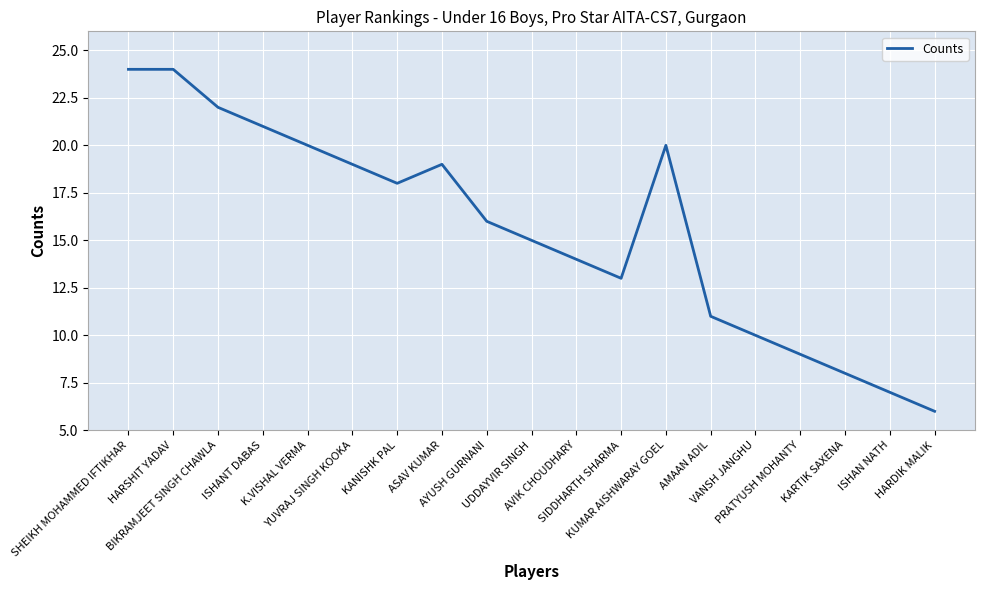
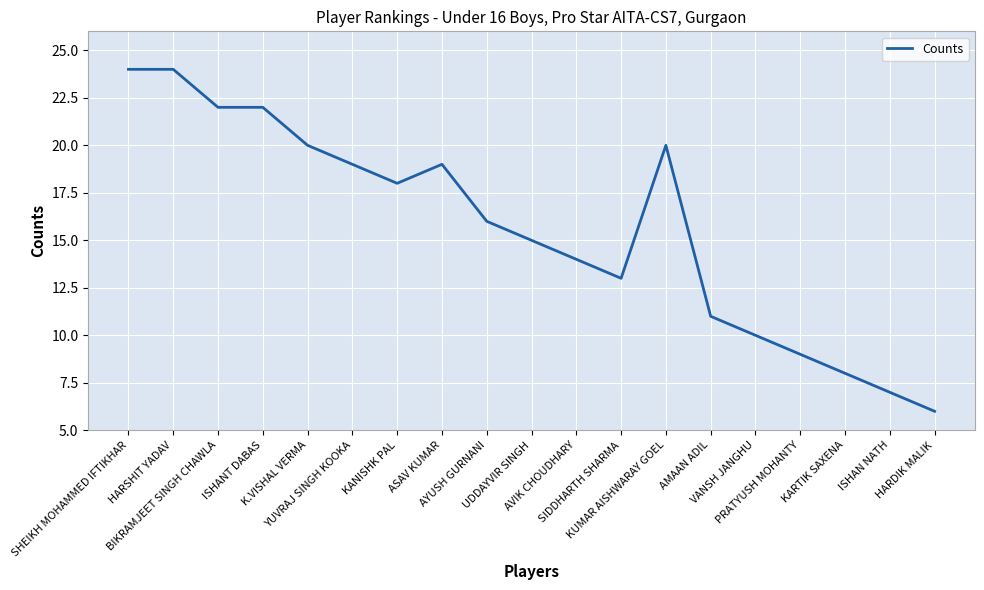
ISHANT DABAS: 21 -> 22
